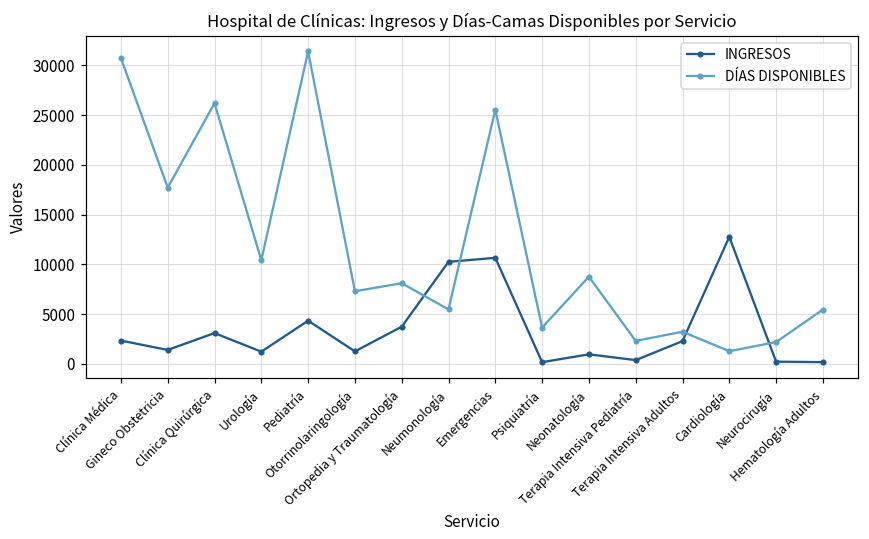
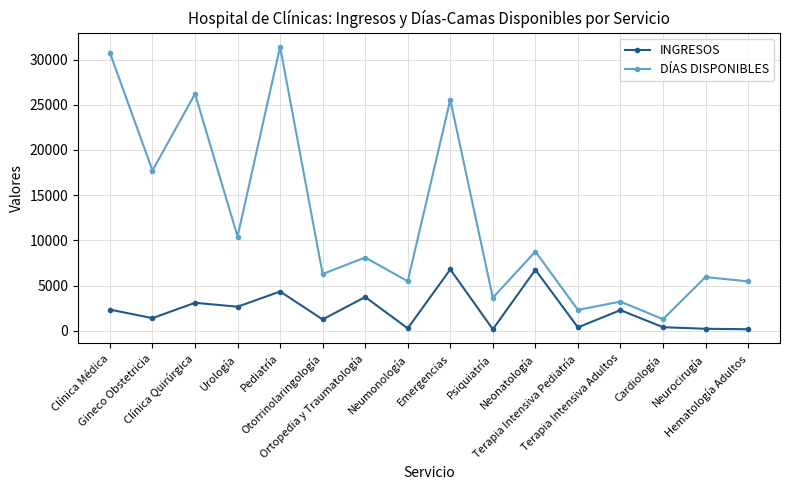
INGRESOS, Urología: 1000 -> 3000
DÍAS DISPONIBLES, Otorrinolaringología: 7000 -> 6000
INGRESOS, Neumonología: 10000 -> 0
INGRESOS, Emergencias: 11000 -> 7000
INGRESOS, Neonatología: 1000 -> 7000
INGRESOS, Cardiología: 13000 -> 0
DÍAS DISPONIBLES, Neurocirugía: 2000 -> 6000
